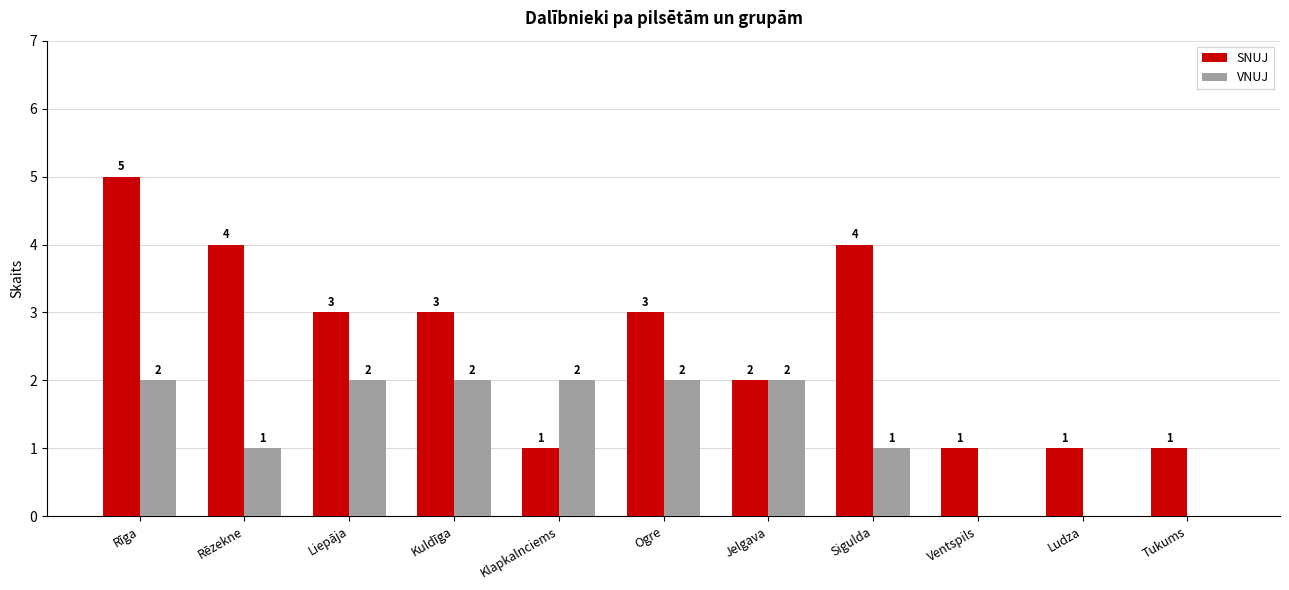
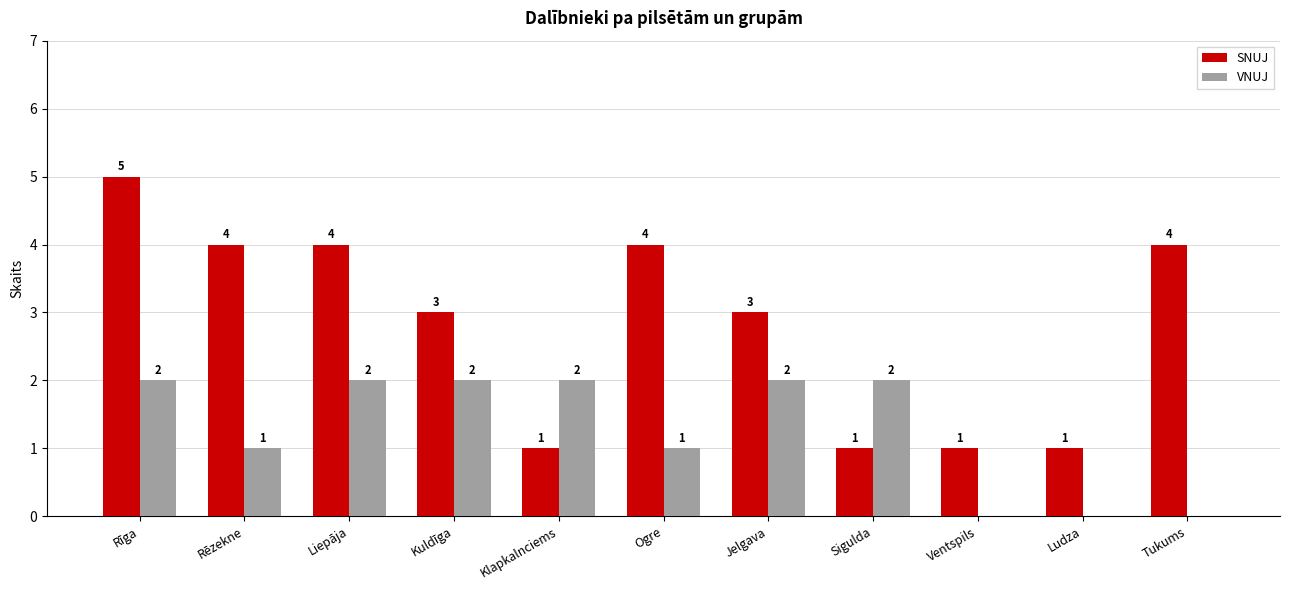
SNUJ, Liepāja: 3 -> 4
SNUJ, Ogre: 3 -> 4
VNUJ, Ogre: 2 -> 1
SNUJ, Jelgava: 2 -> 3
SNUJ, Sigulda: 4 -> 1
VNUJ, Sigulda: 1 -> 2
SNUJ, Tukums: 1 -> 4
